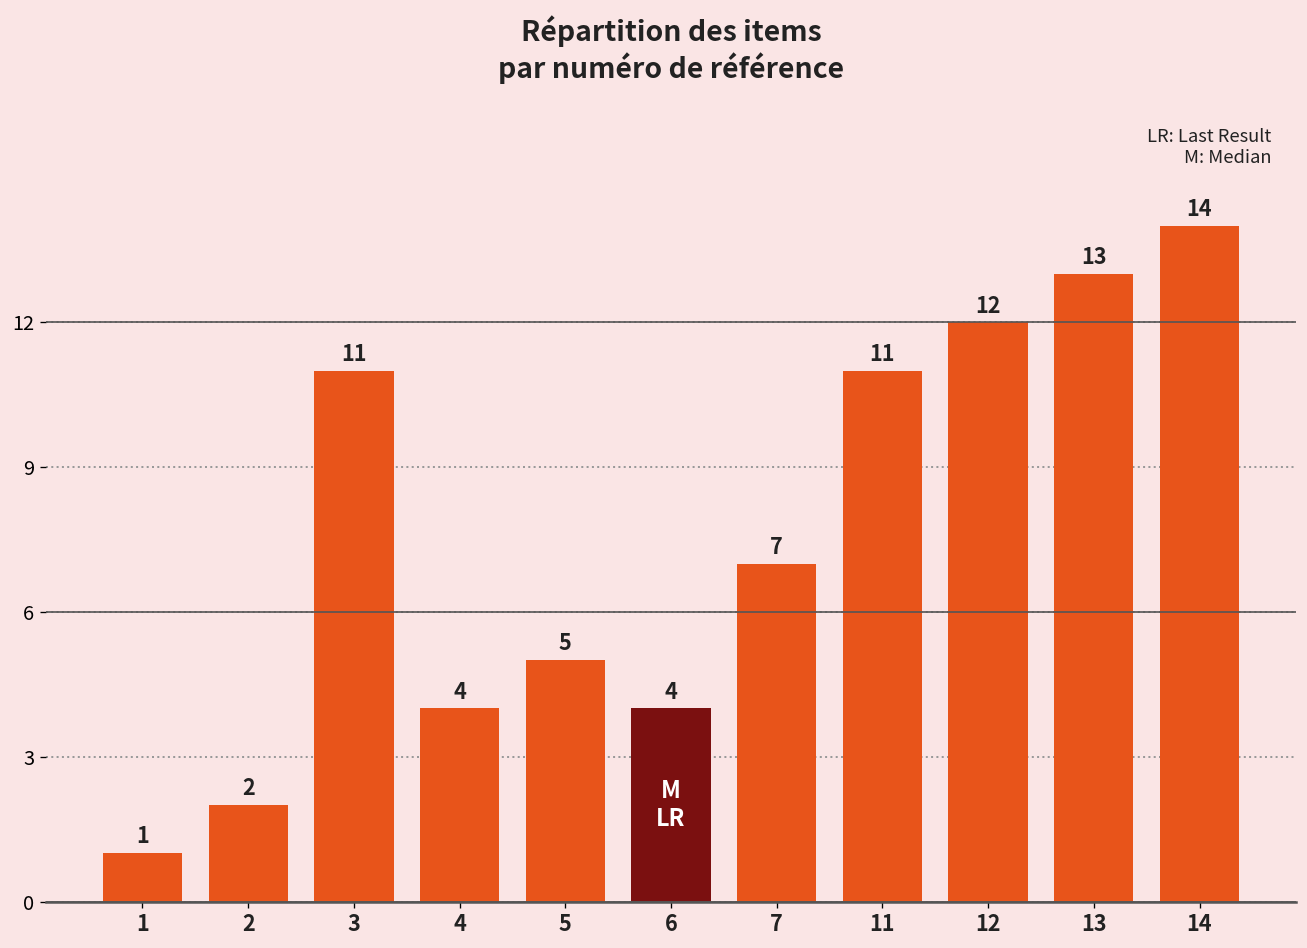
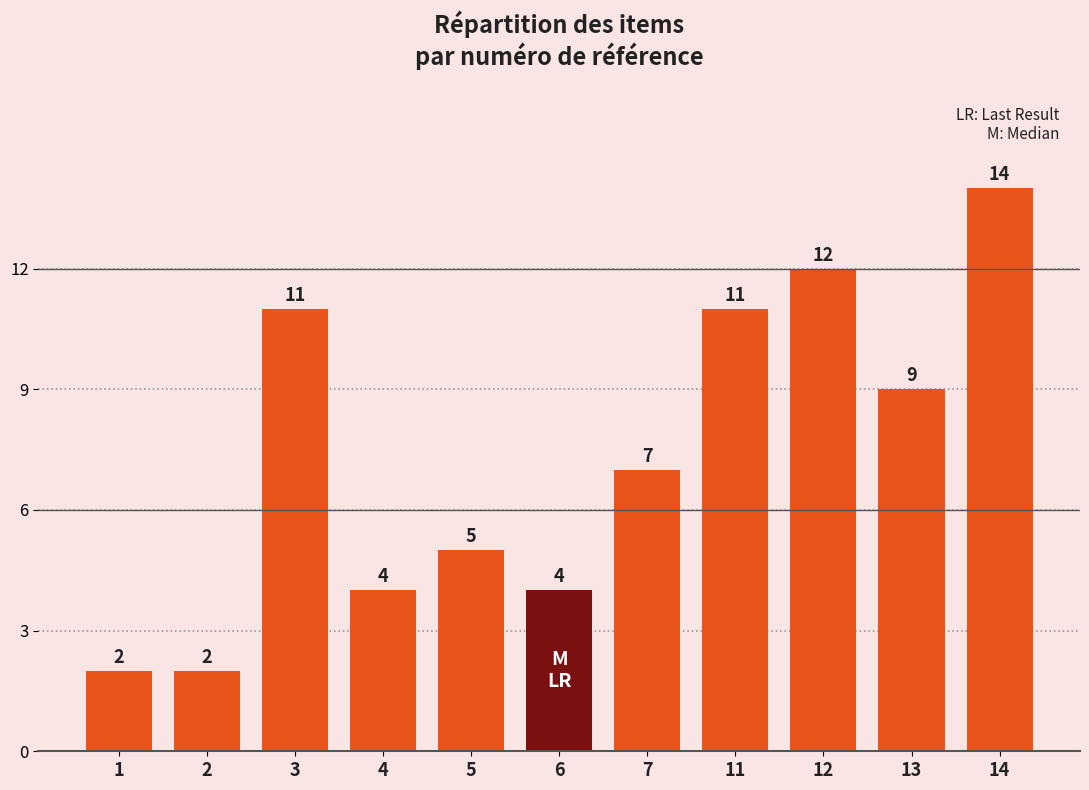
1: 1 -> 2
13: 13 -> 9
